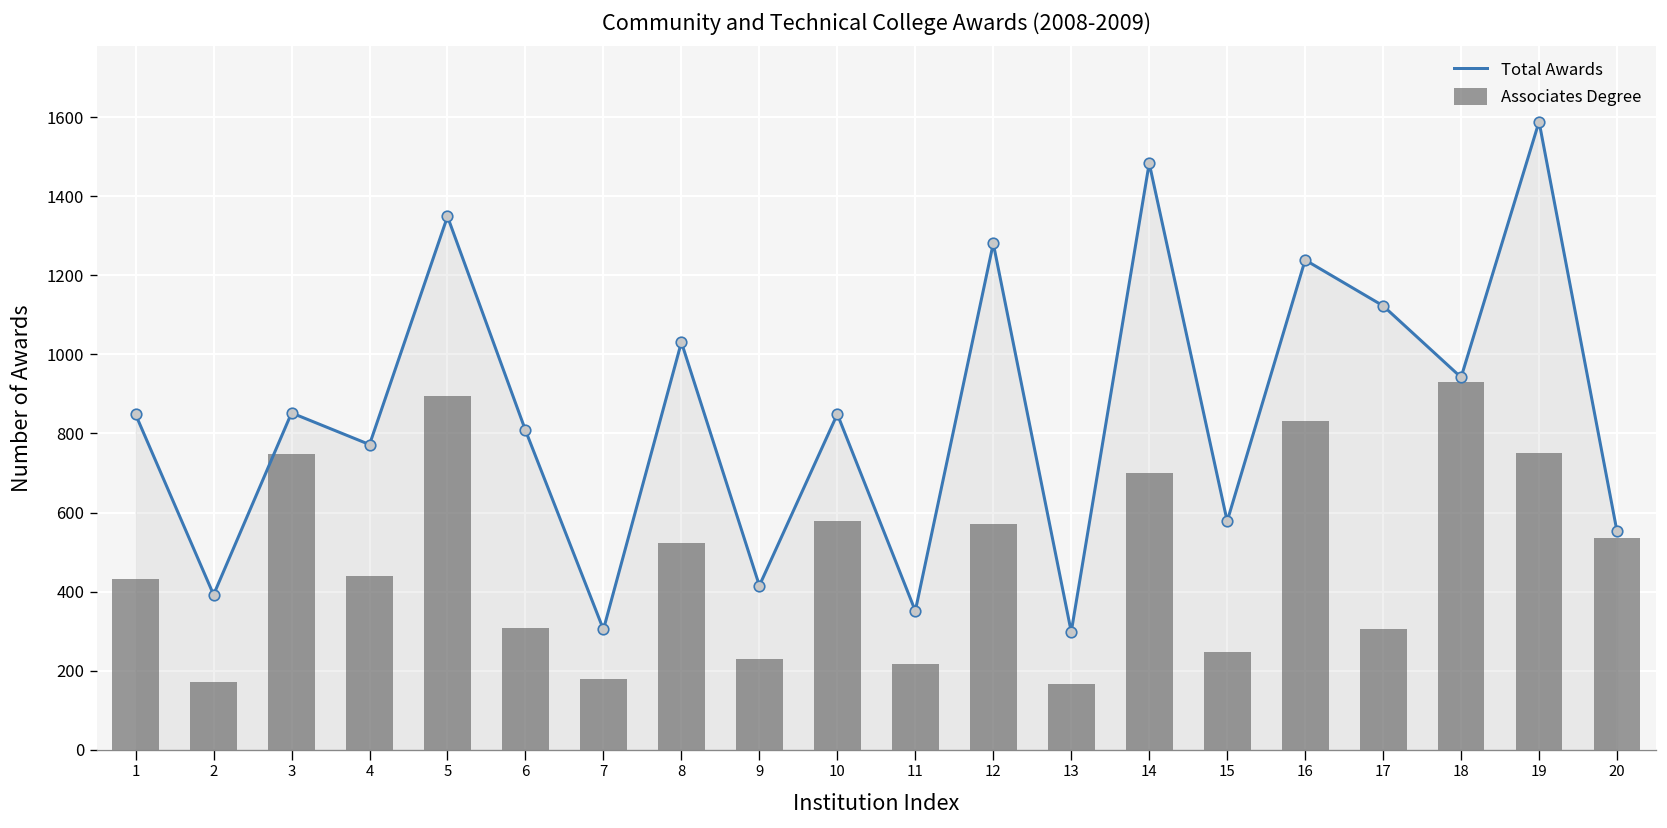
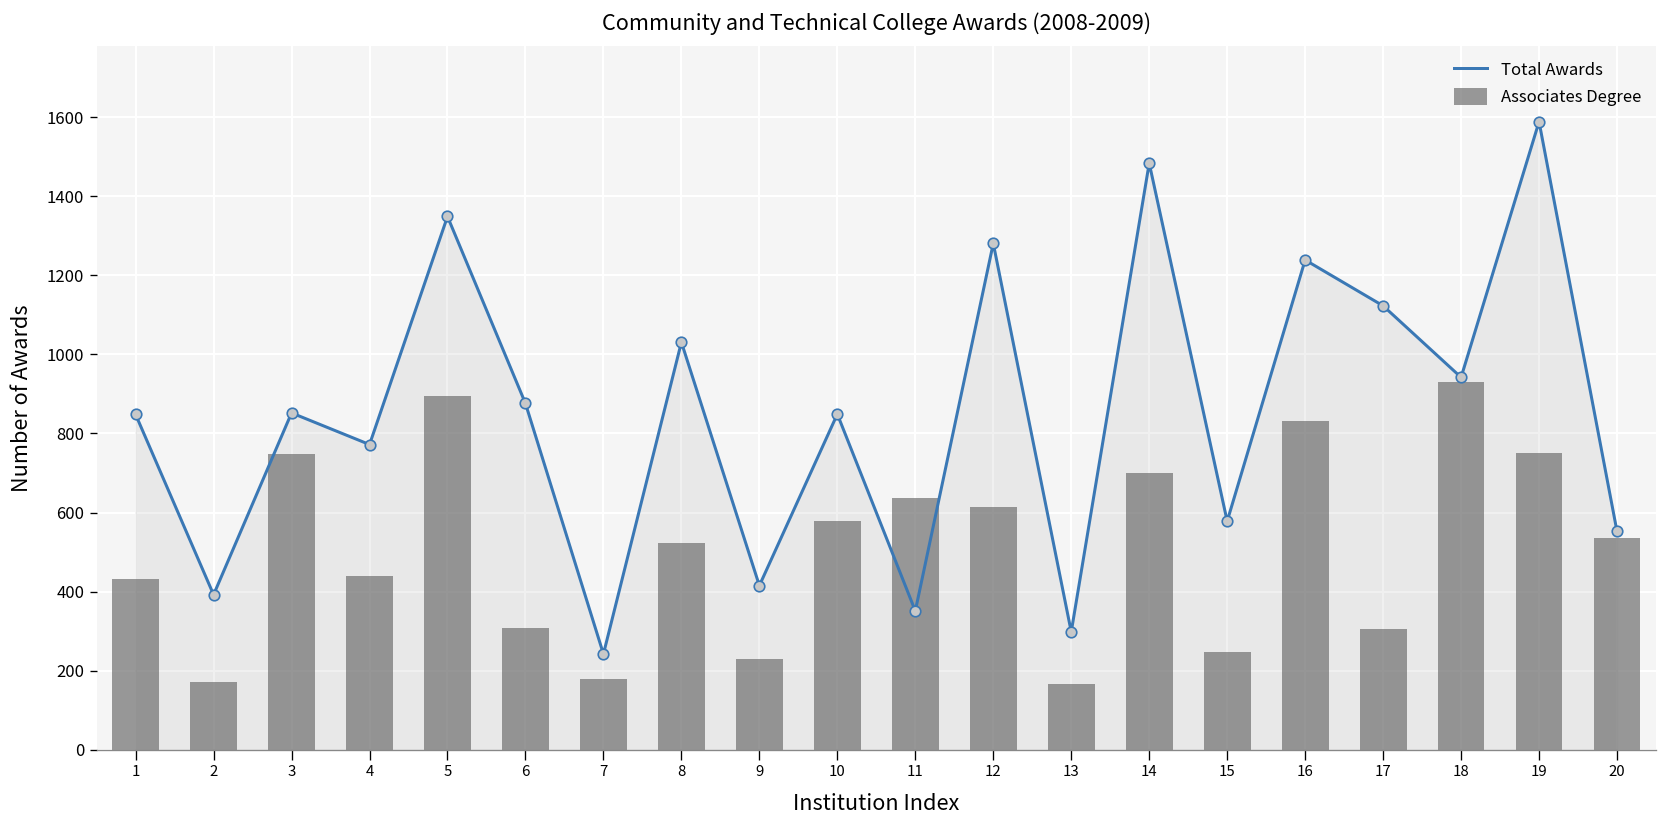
Total Awards, 6: 810 -> 880
Total Awards, 7: 300 -> 240
Associates Degree, 11: 220 -> 640
Associates Degree, 12: 570 -> 620
